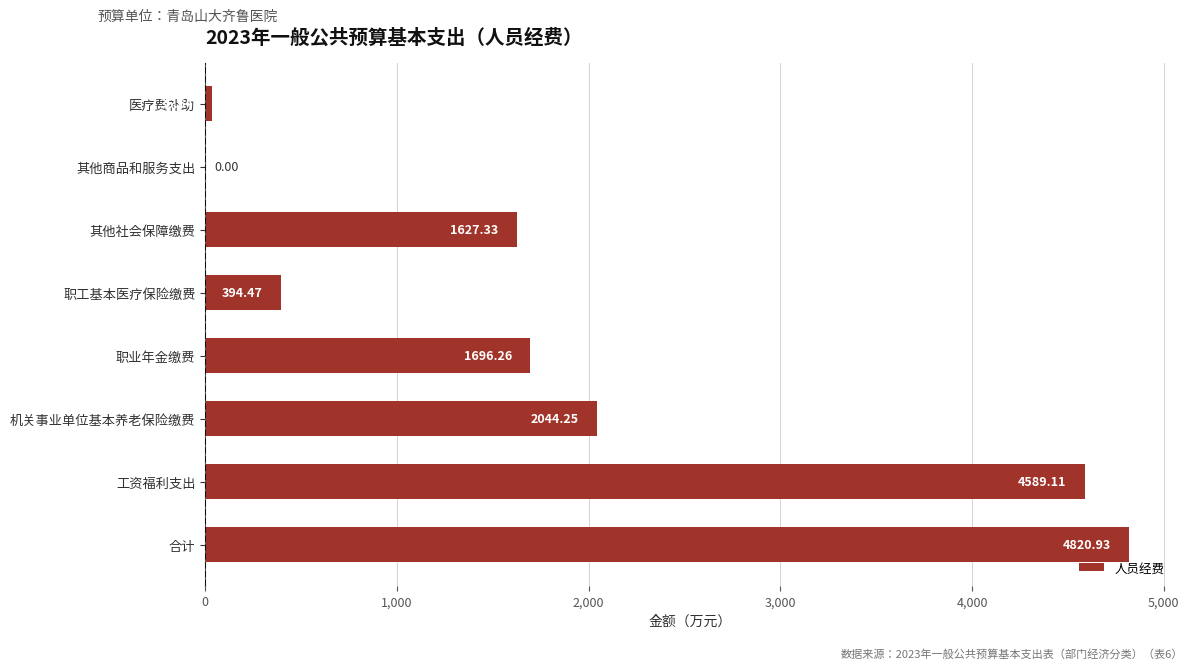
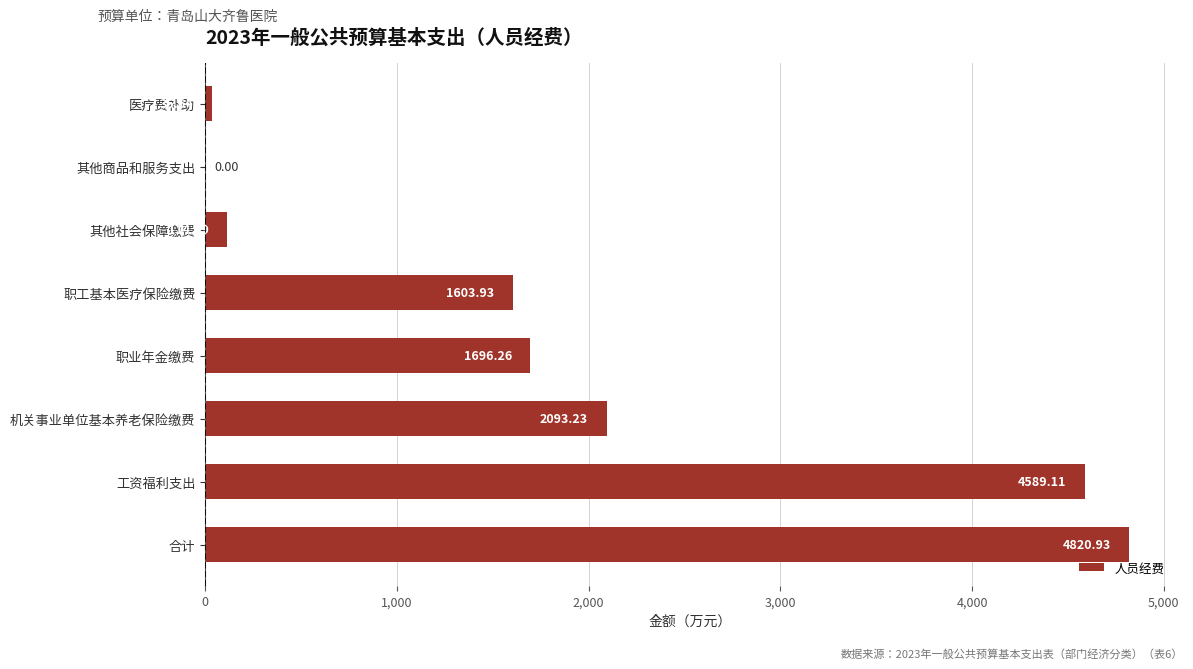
其他社会保障缴费: 1,630 -> 110
职工基本医疗保险缴费: 394.47 -> 1603.93
机关事业单位基本养老保险缴费: 2044.25 -> 2093.23
